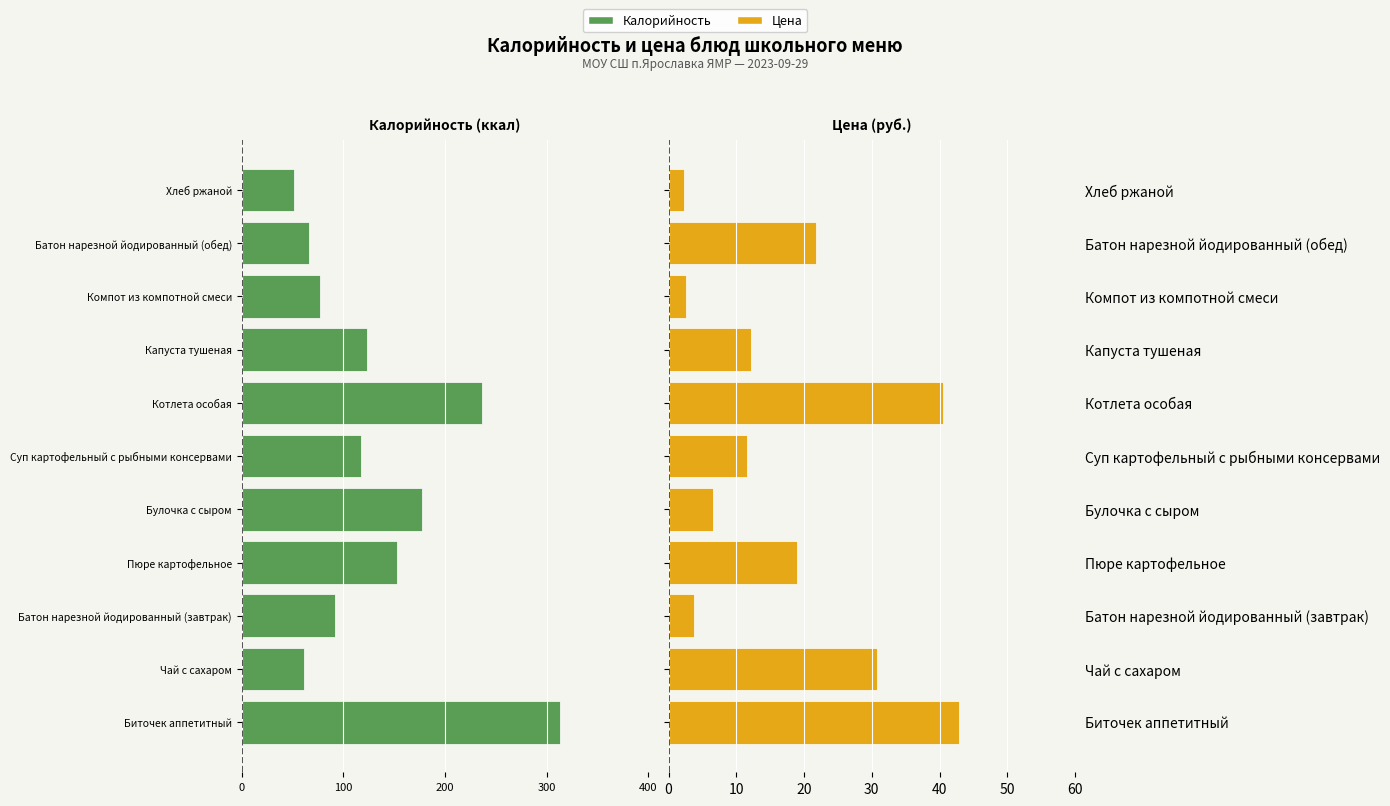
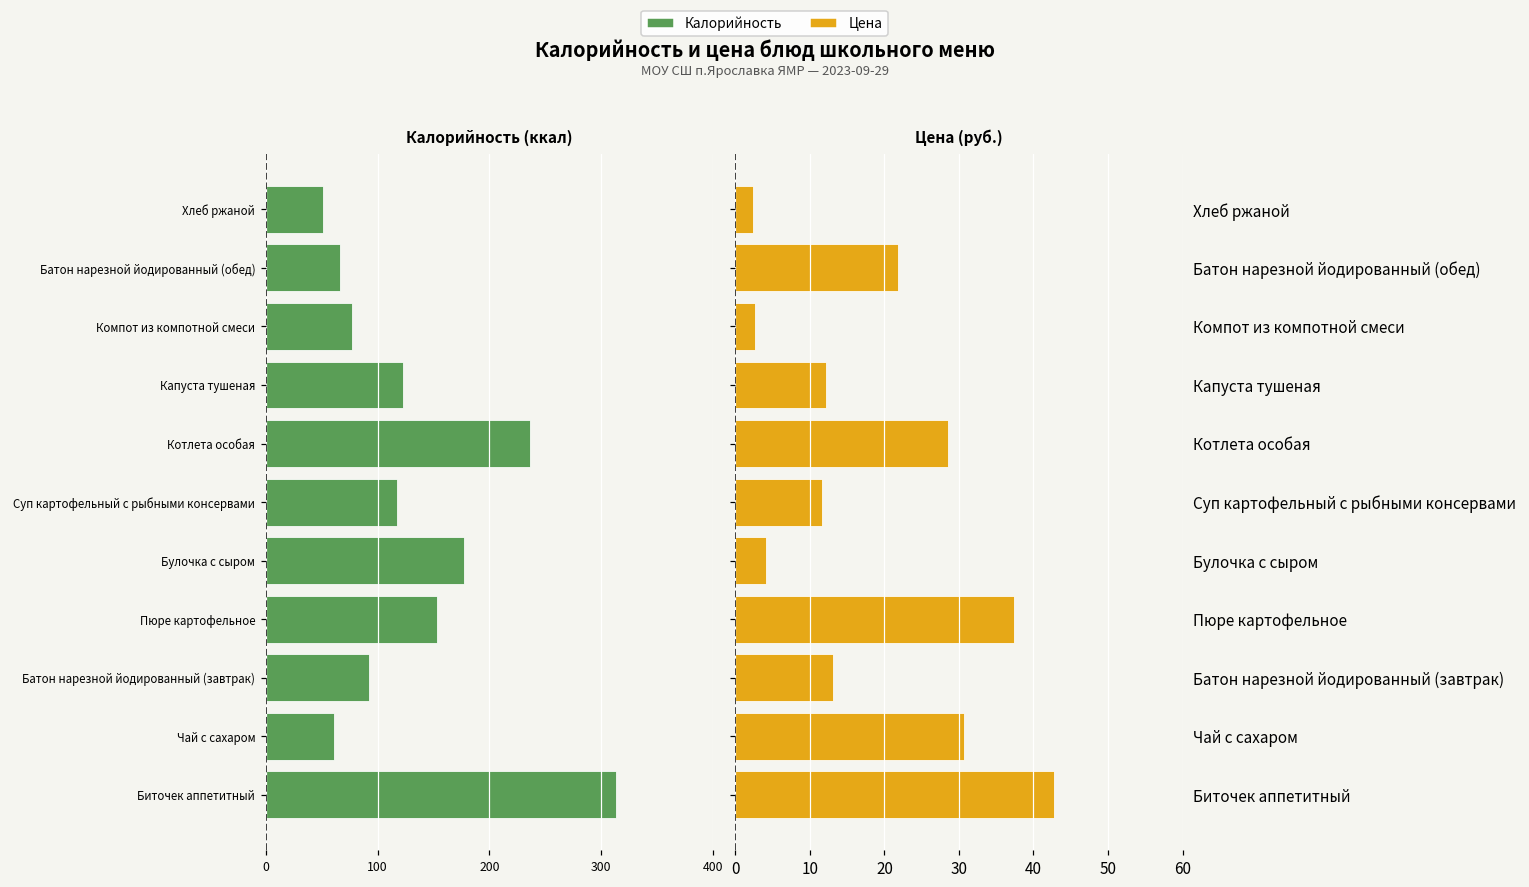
Цена (руб.), Котлета особая: 40 -> 29
Цена (руб.), Булочка с сыром: 7 -> 4
Цена (руб.), Пюре картофельное: 19 -> 37
Цена (руб.), Батон нарезной йодированный (завтрак): 4 -> 13
